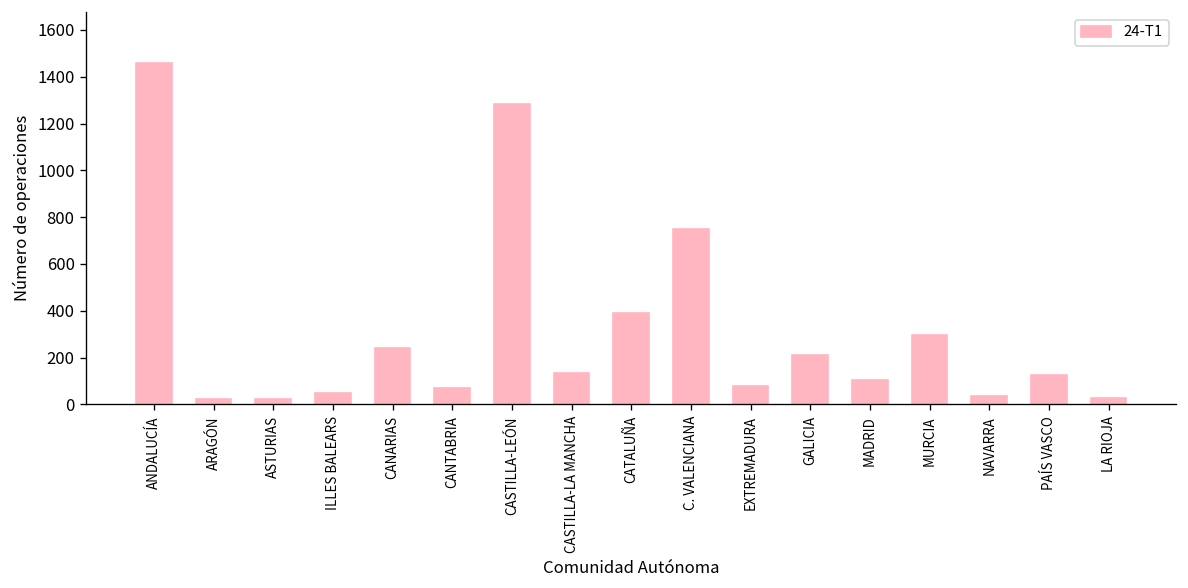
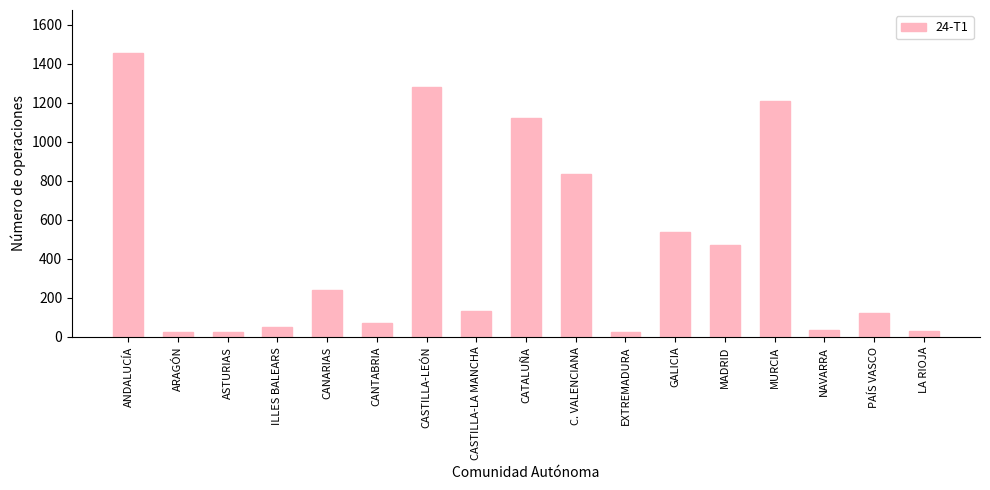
CATALUÑA: 390 -> 1130
C. VALENCIANA: 750 -> 840
EXTREMADURA: 80 -> 30
GALICIA: 210 -> 540
MADRID: 100 -> 470
MURCIA: 300 -> 1210
